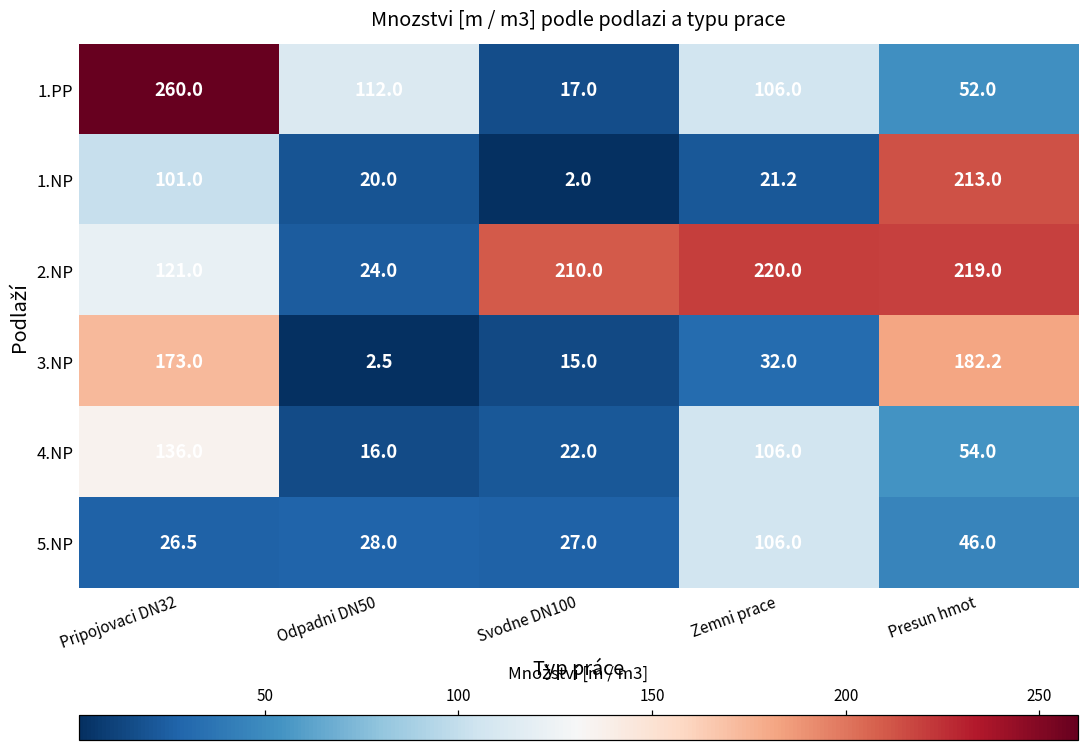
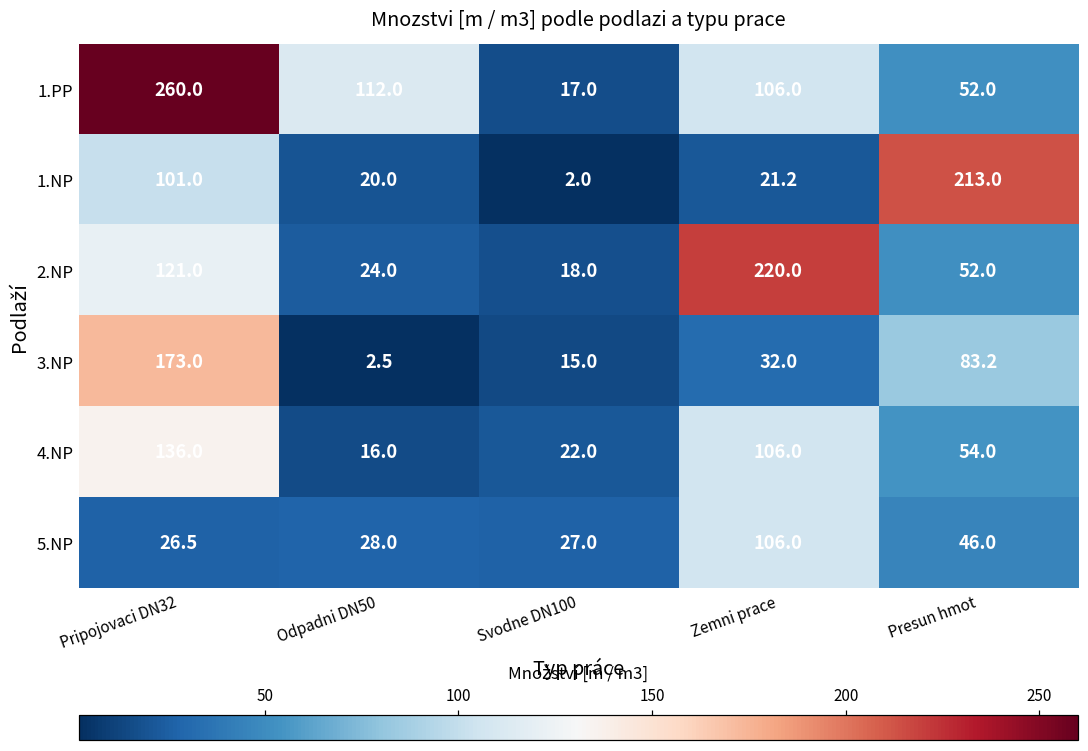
2.NP, Svodne DN100: 210.0 -> 18.0
2.NP, Presun hmot: 219.0 -> 52.0
3.NP, Presun hmot: 182.2 -> 83.2
